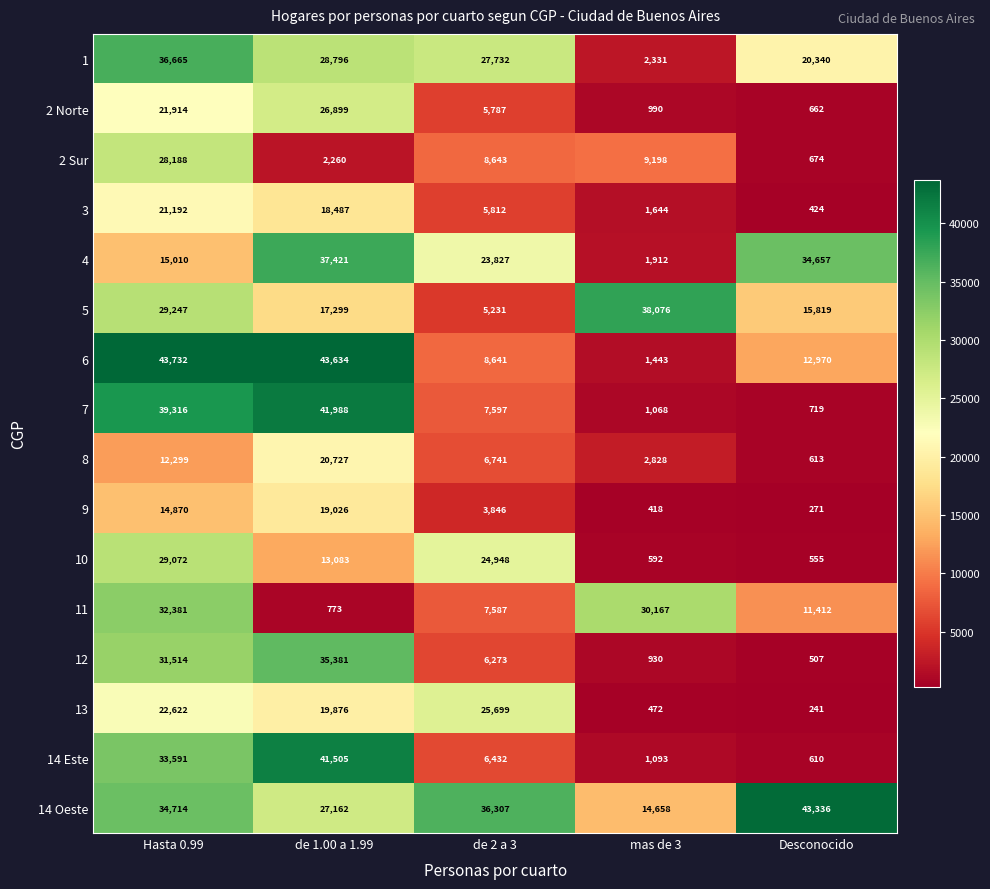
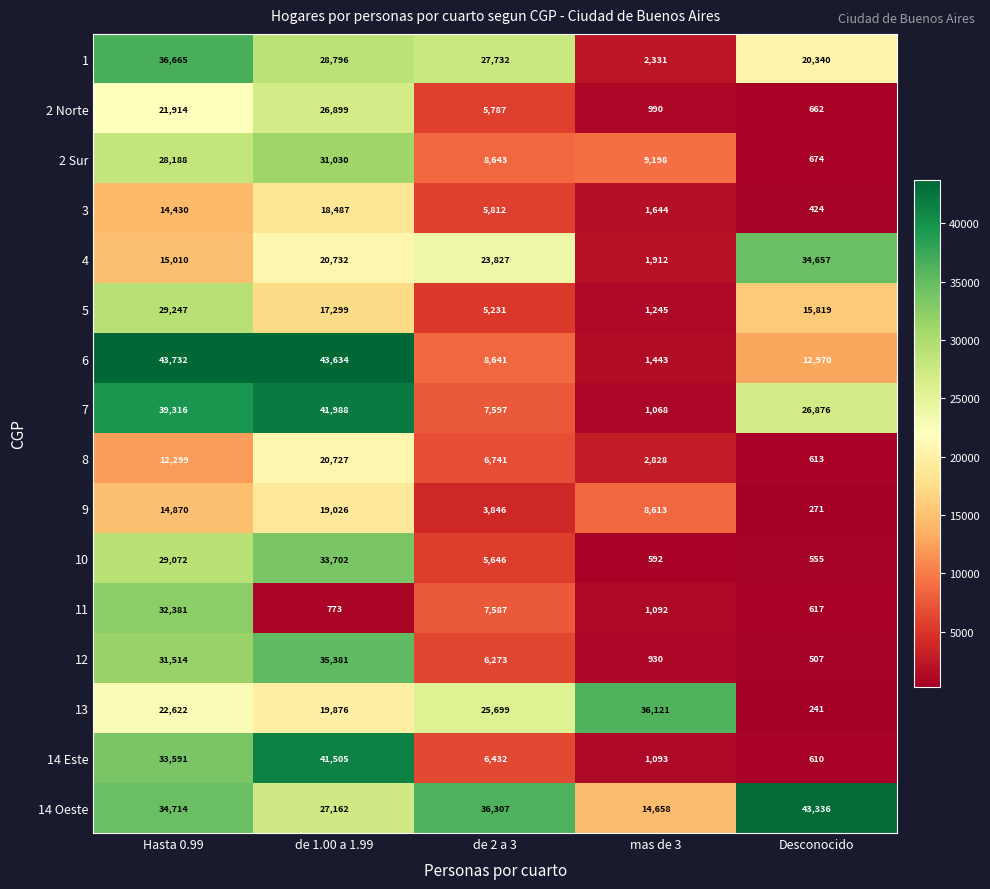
2 Sur, de 1.00 a 1.99: 2,260 -> 31,030
3, Hasta 0.99: 21,192 -> 14,430
4, de 1.00 a 1.99: 37,421 -> 20,732
5, mas de 3: 38,076 -> 1,245
7, Desconocido: 719 -> 26,876
9, mas de 3: 418 -> 8,613
10, de 1.00 a 1.99: 13,083 -> 33,702
10, de 2 a 3: 24,948 -> 5,646
11, mas de 3: 30,167 -> 1,092
11, Desconocido: 11,412 -> 617
13, mas de 3: 472 -> 36,121
